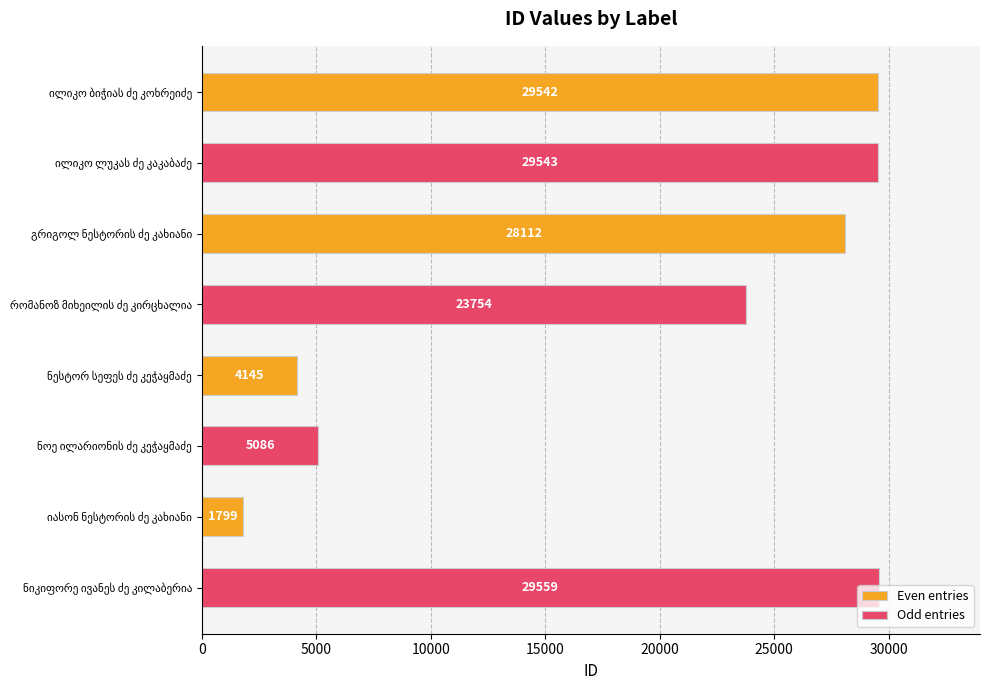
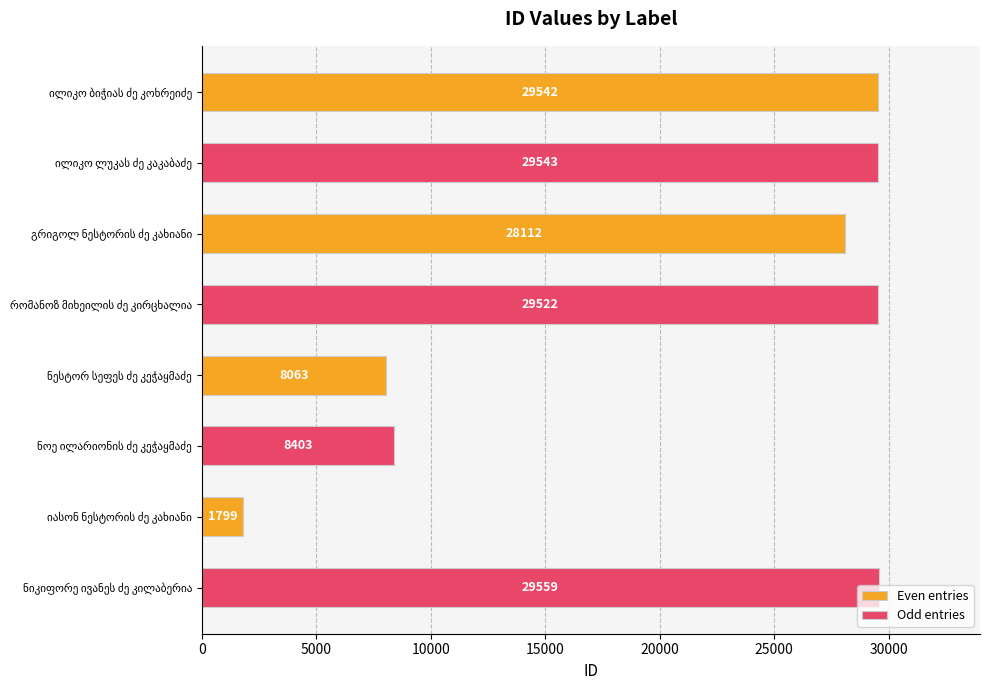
Odd entries, რომანოზ მიხეილის ძე კირცხალია: 23754 -> 29522
Even entries, ნესტორ სეფეს ძე კეჭაყმაძე: 4145 -> 8063
Odd entries, ნოე ილარიონის ძე კეჭაყმაძე: 5086 -> 8403
